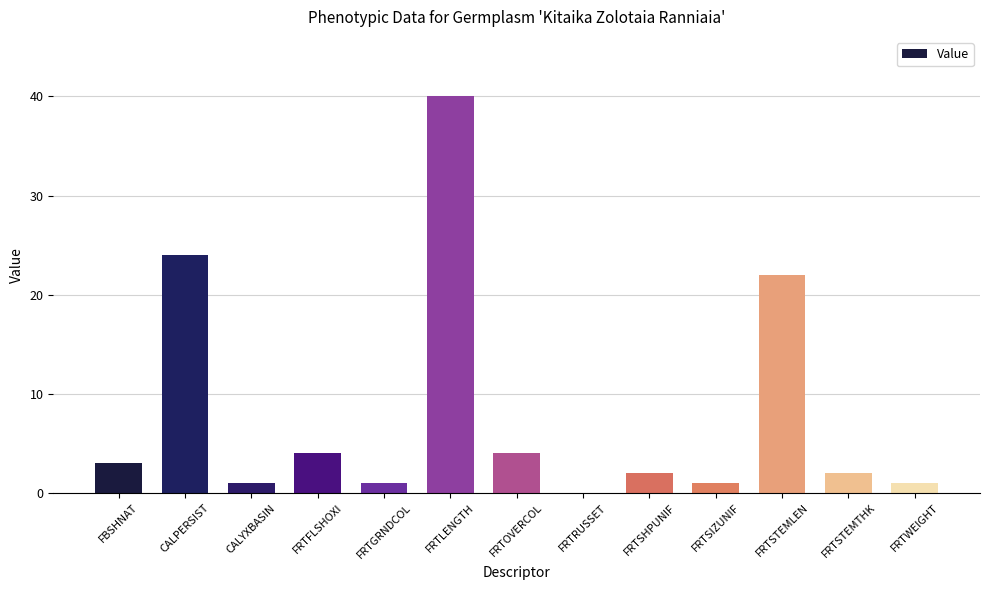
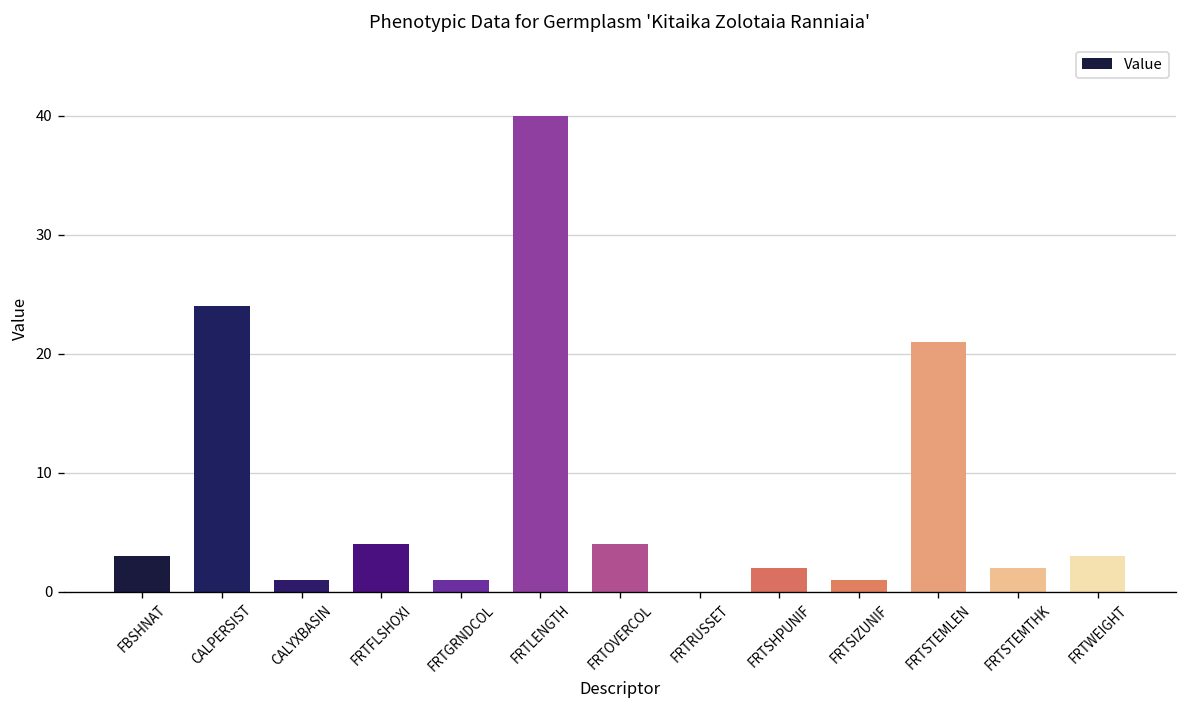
FRTSTEMLEN: 22 -> 21
FRTWEIGHT: 1 -> 3
